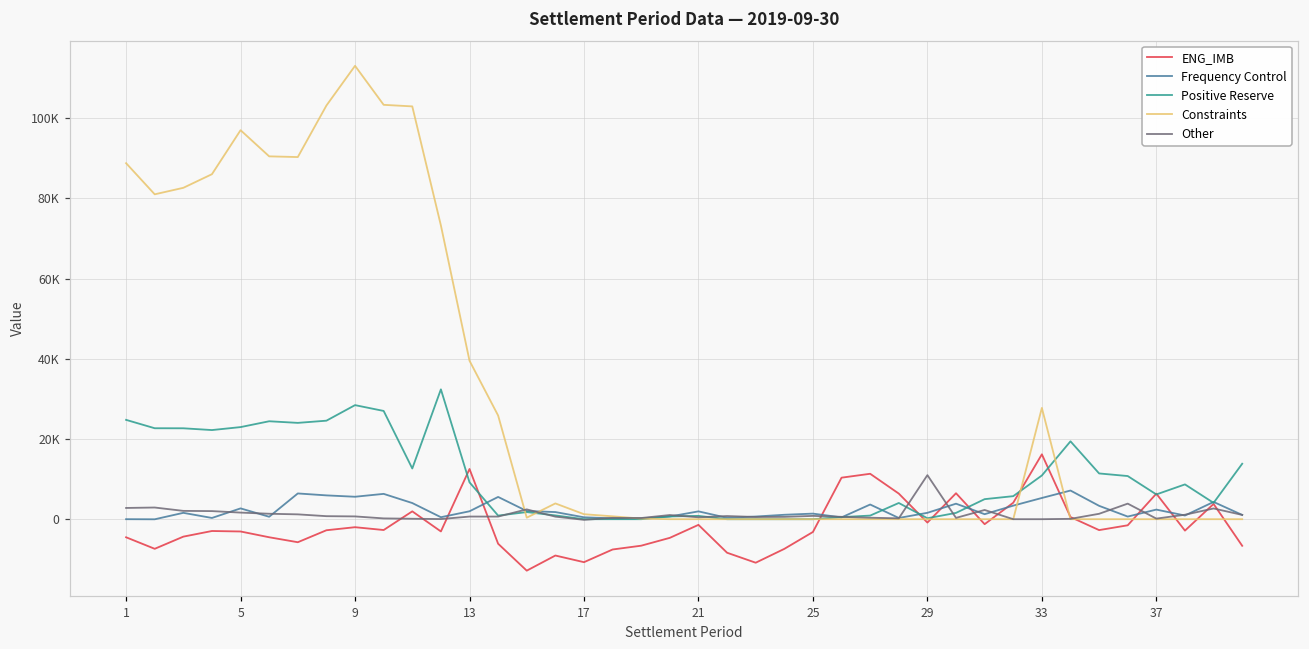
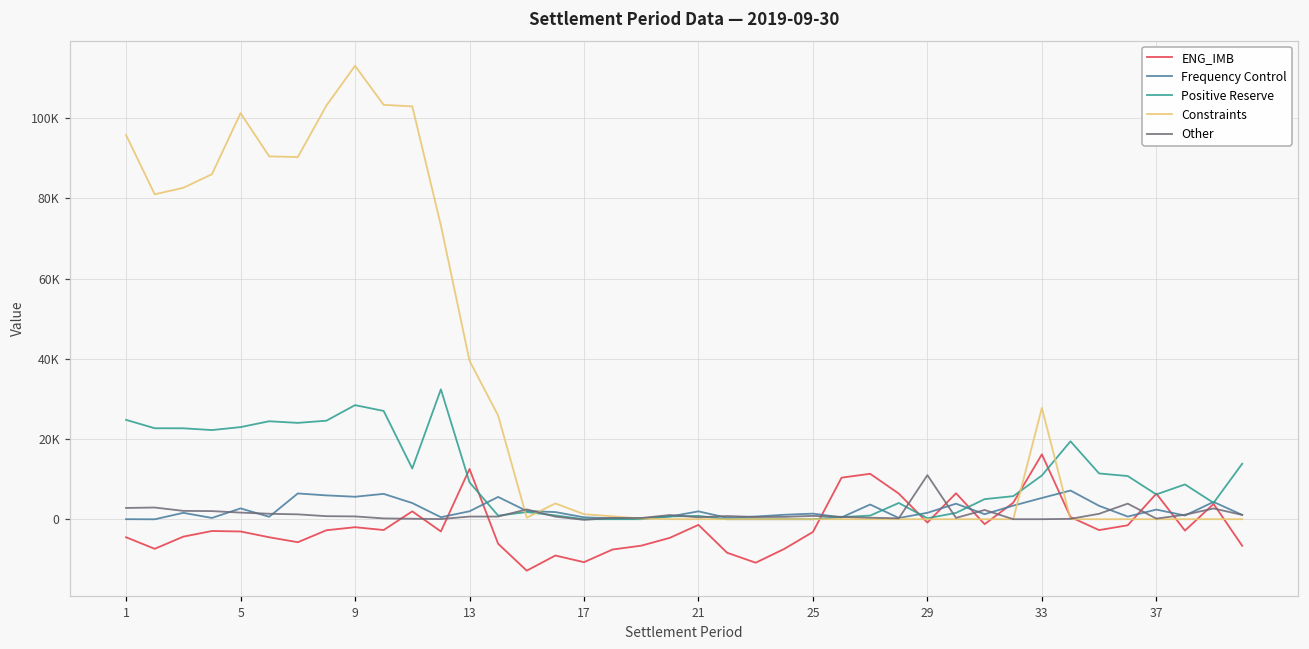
Constraints, 1: 89000 -> 96000
Constraints, 5: 97000 -> 101000
